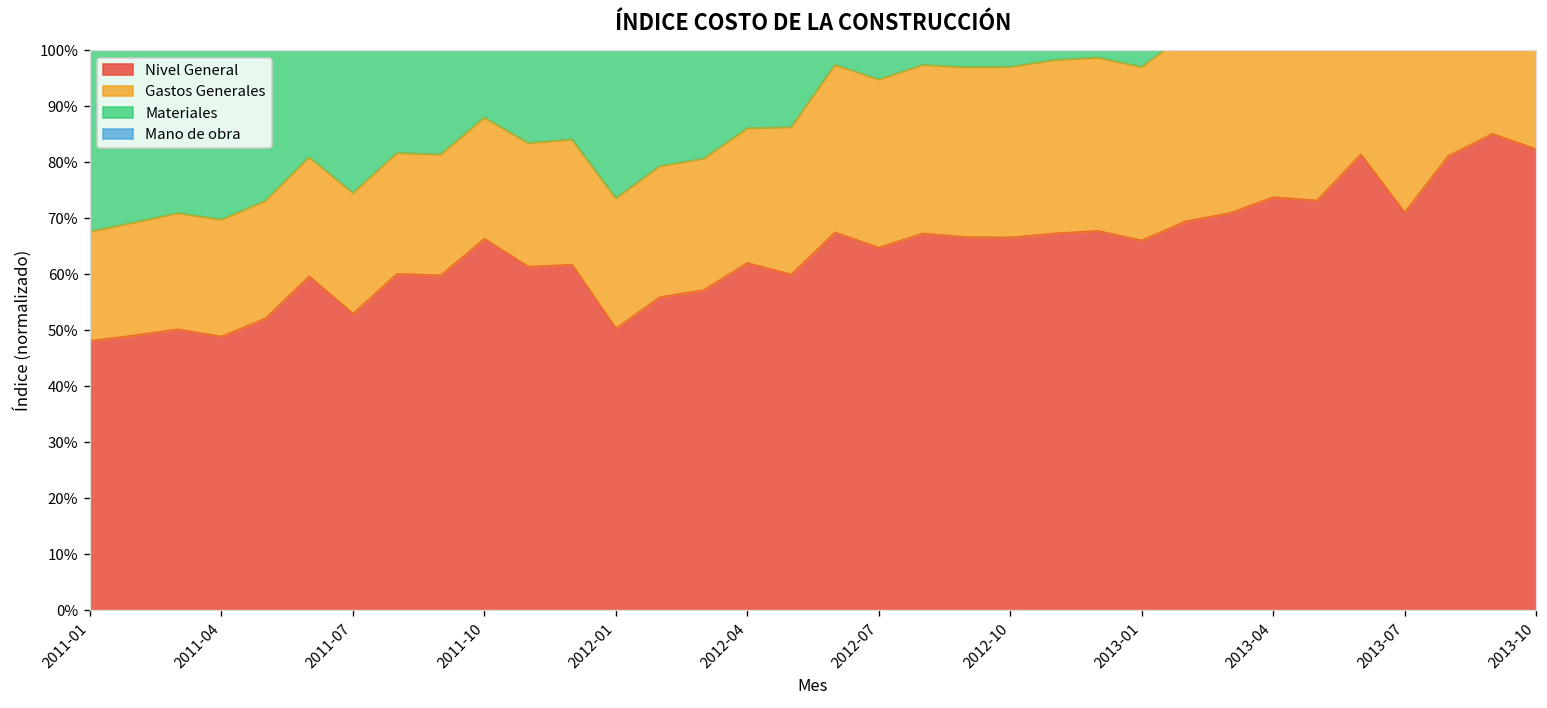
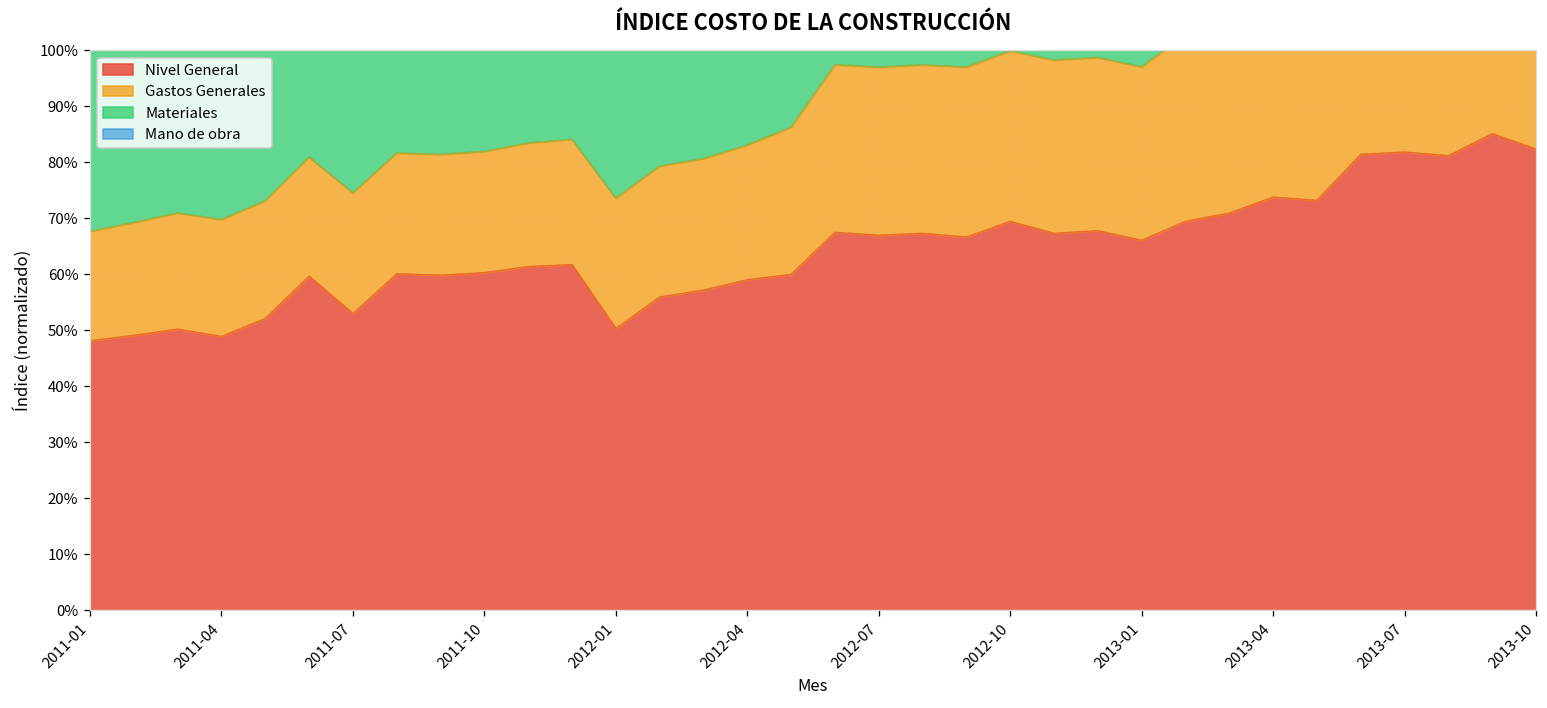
Nivel General, 2011-10: 66% -> 60%
Nivel General, 2012-04: 62% -> 59%
Nivel General, 2012-07: 65% -> 67%
Nivel General, 2012-10: 67% -> 69%
Nivel General, 2013-07: 71% -> 82%
